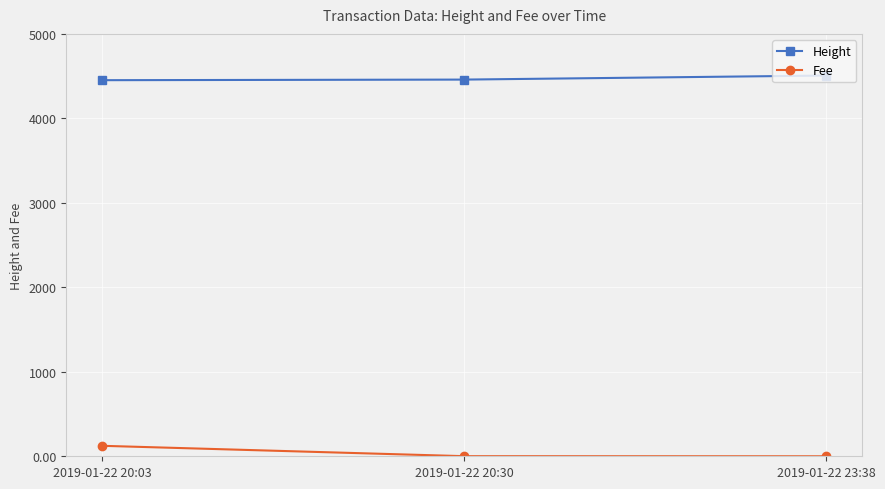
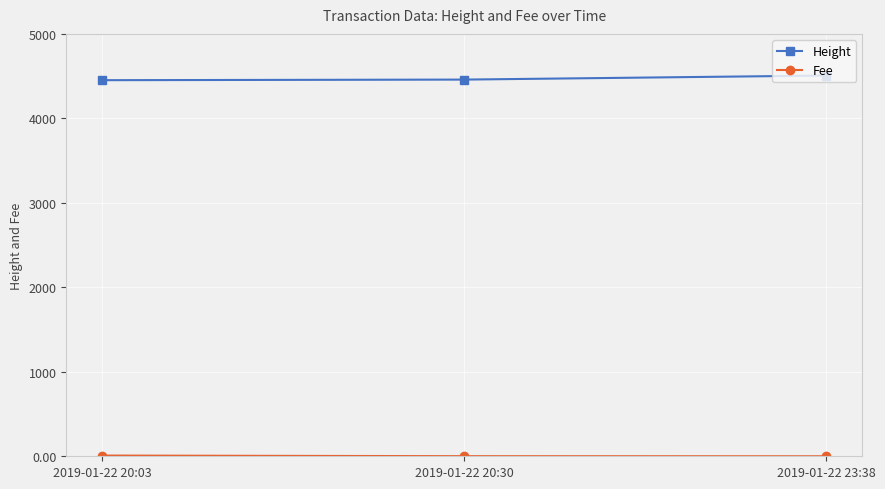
Fee, 2019-01-22 20:03: 100 -> 0
